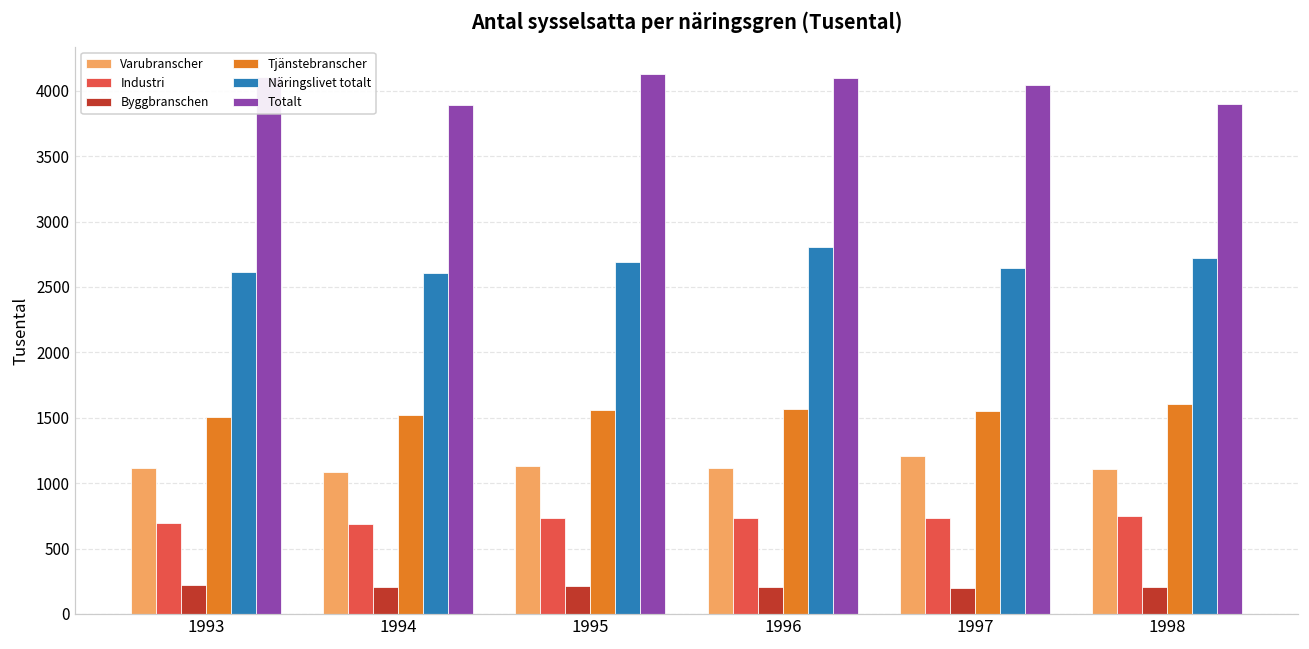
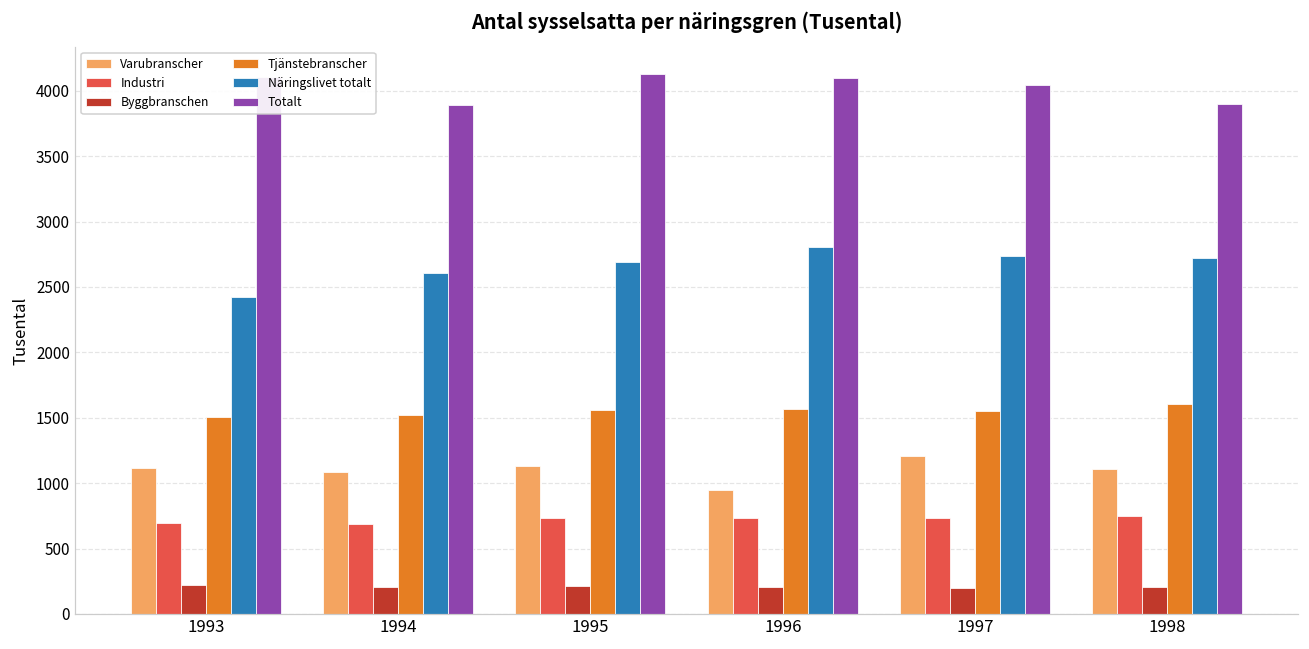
Näringslivet totalt, 1993: 2620 -> 2420
Varubranscher, 1996: 1110 -> 950
Näringslivet totalt, 1997: 2650 -> 2740
